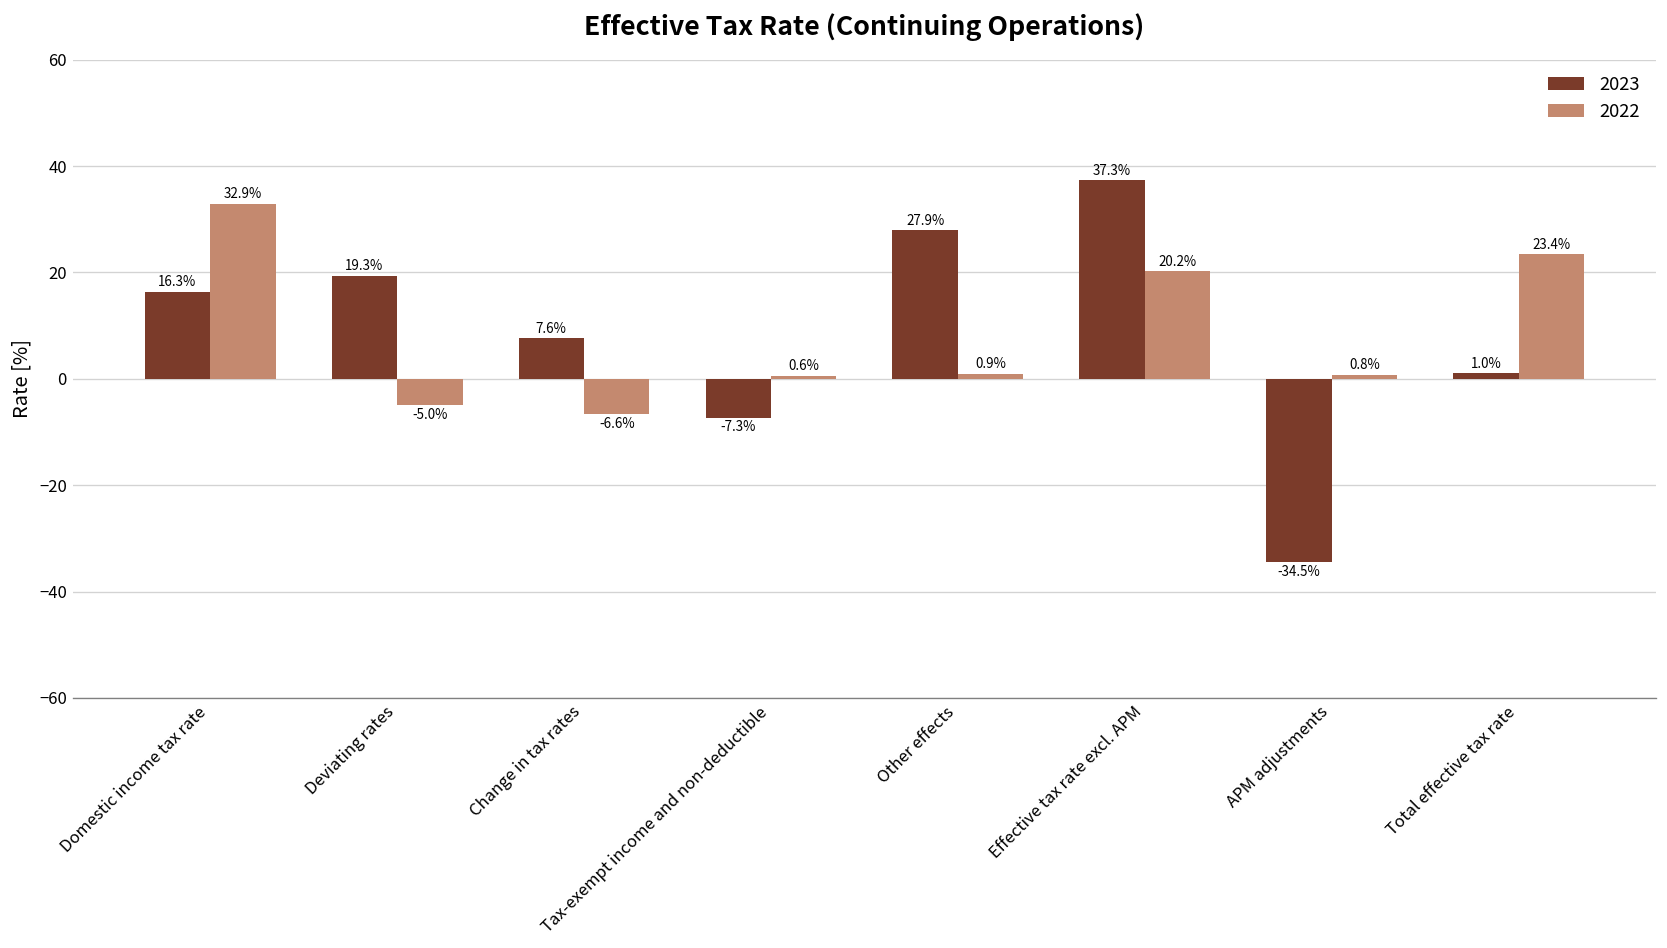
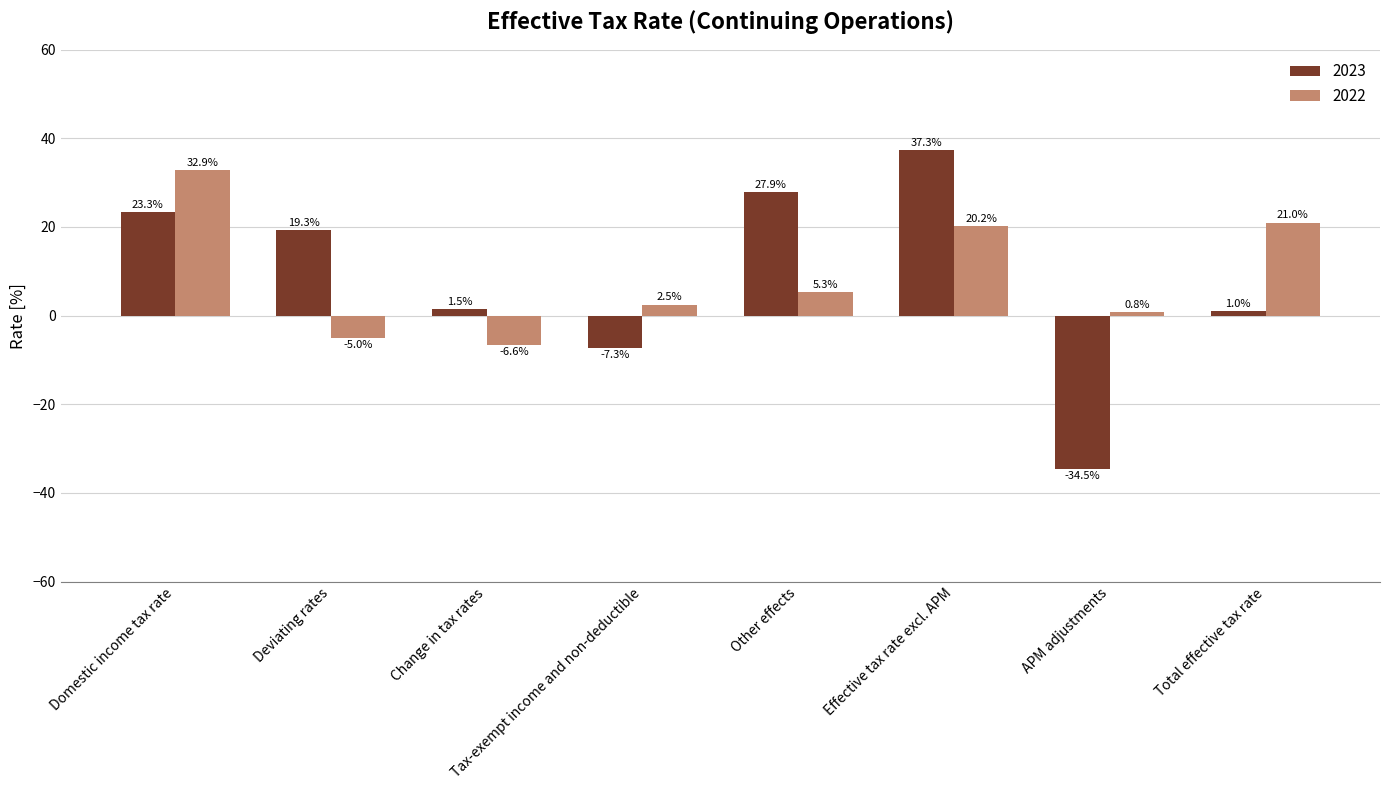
2023, Domestic income tax rate: 16.3% -> 23.3%
2023, Change in tax rates: 7.6% -> 1.5%
2022, Tax-exempt income and non-deductible: 0.6% -> 2.5%
2022, Other effects: 0.9% -> 5.3%
2022, Total effective tax rate: 23.4% -> 21.0%
